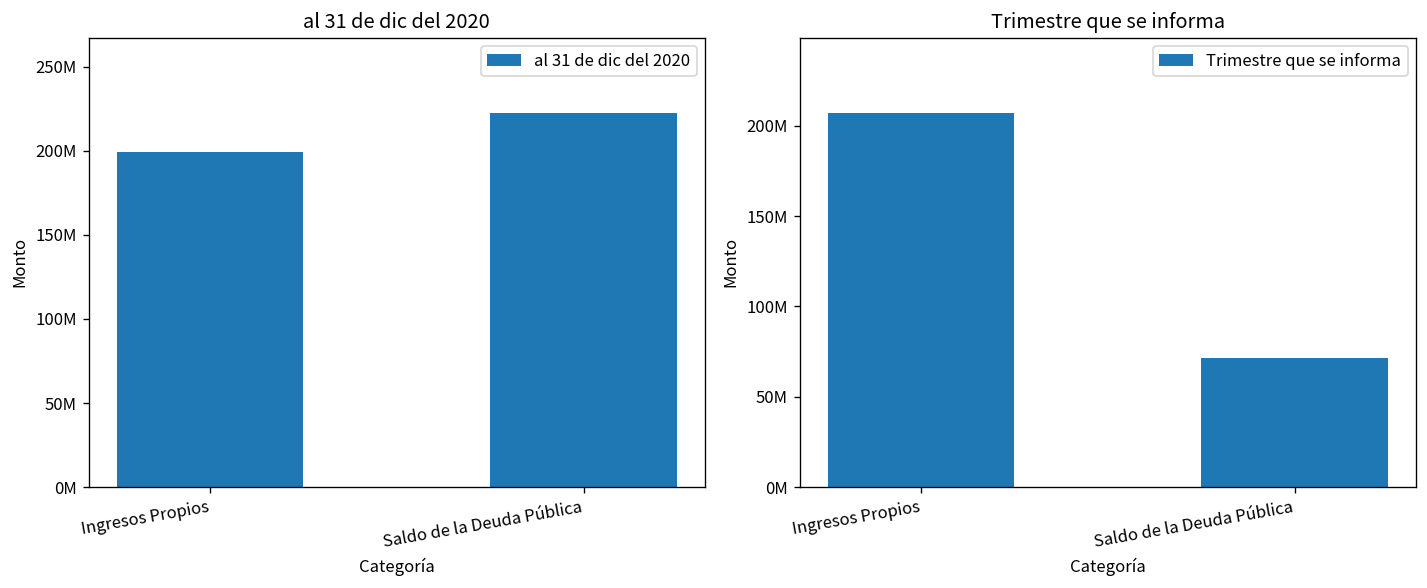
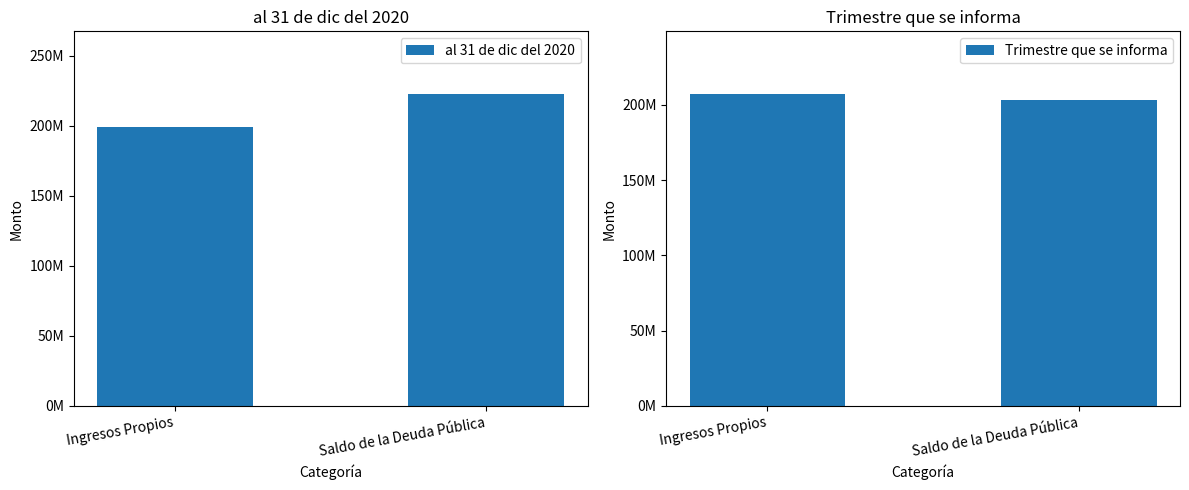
Trimestre que se informa, Saldo de la Deuda Pública: 71000000 -> 203000000
